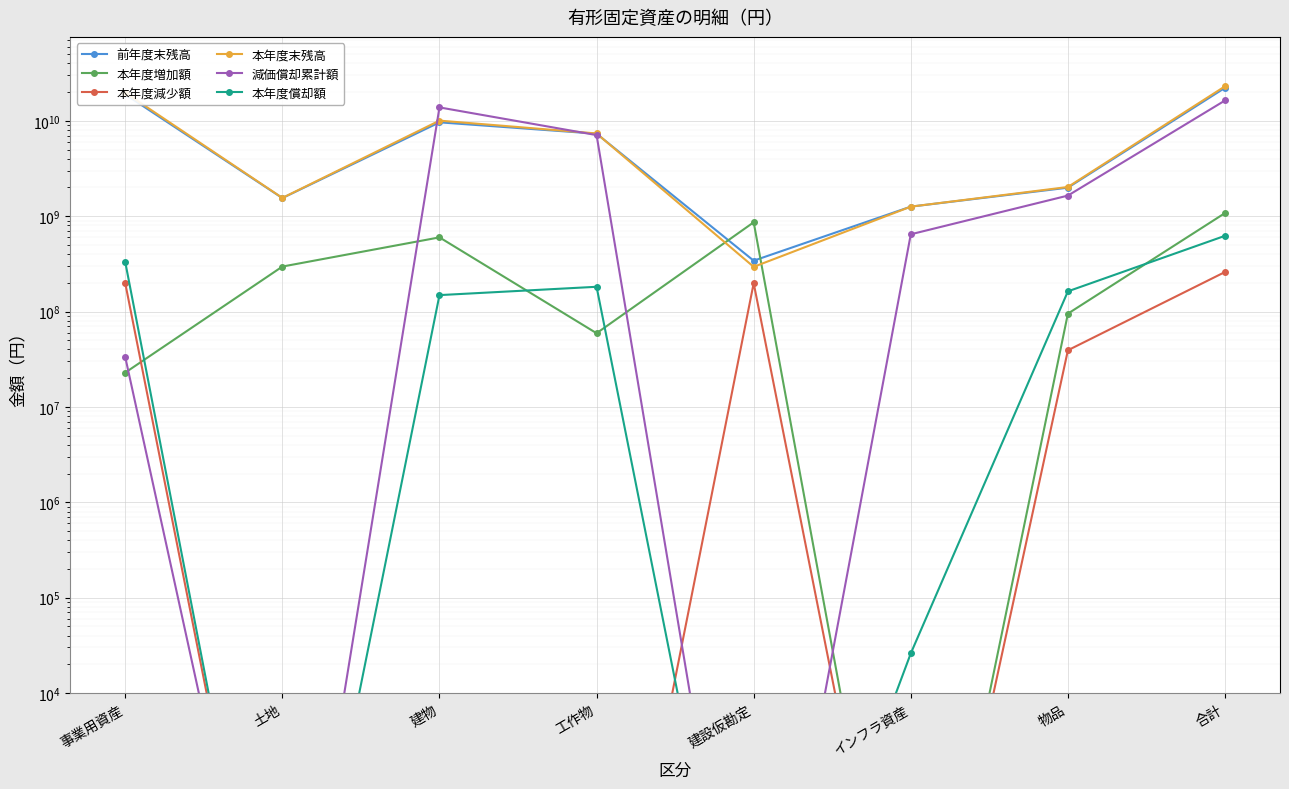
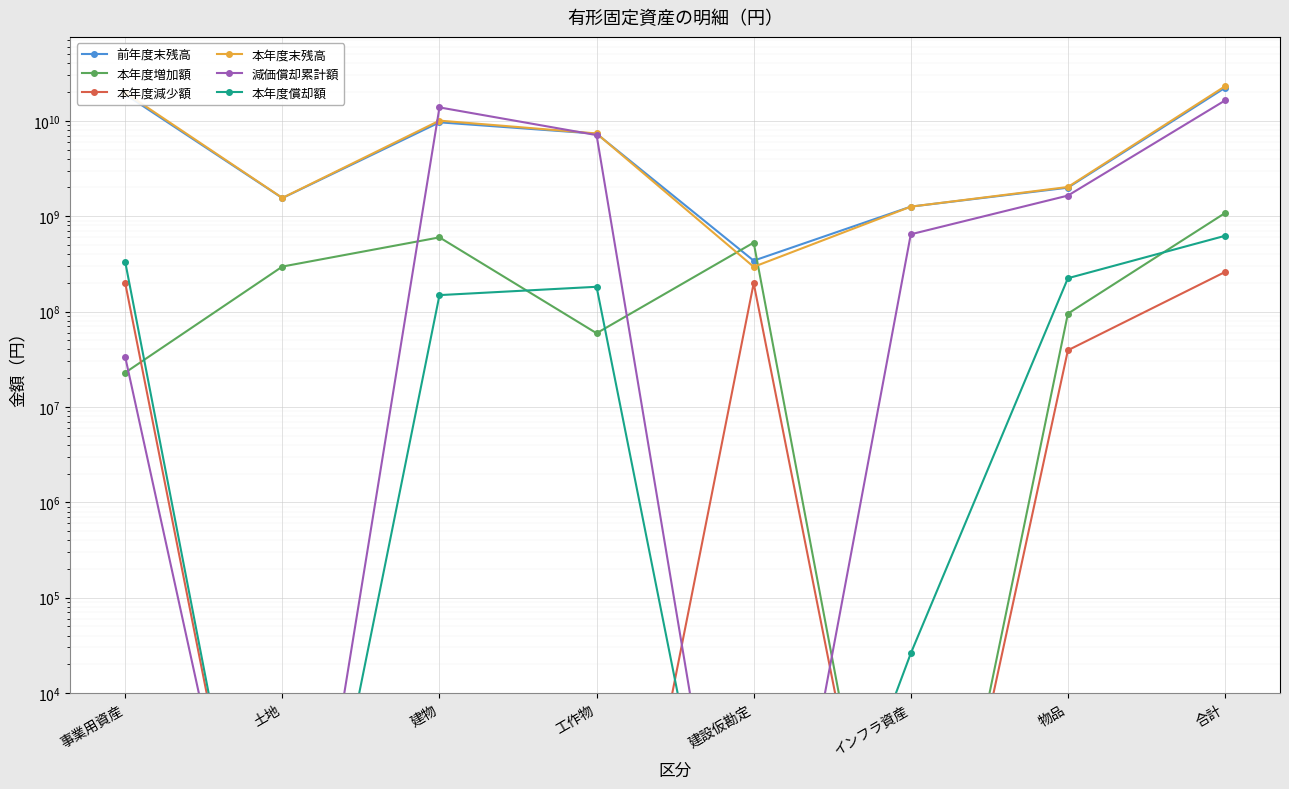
本年度増加額, 建設仮勘定: 900000000 -> 500000000
本年度償却額, 物品: 160000000 -> 220000000
